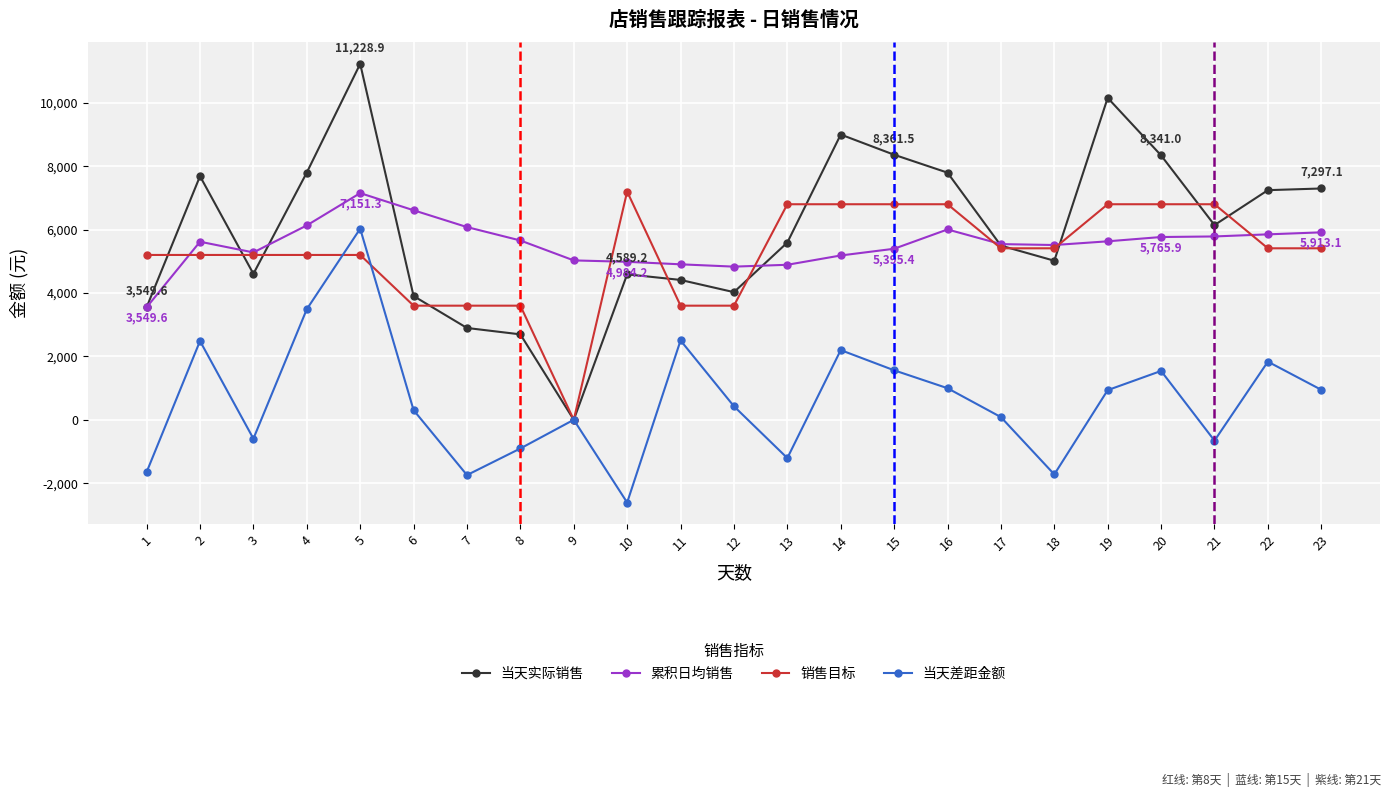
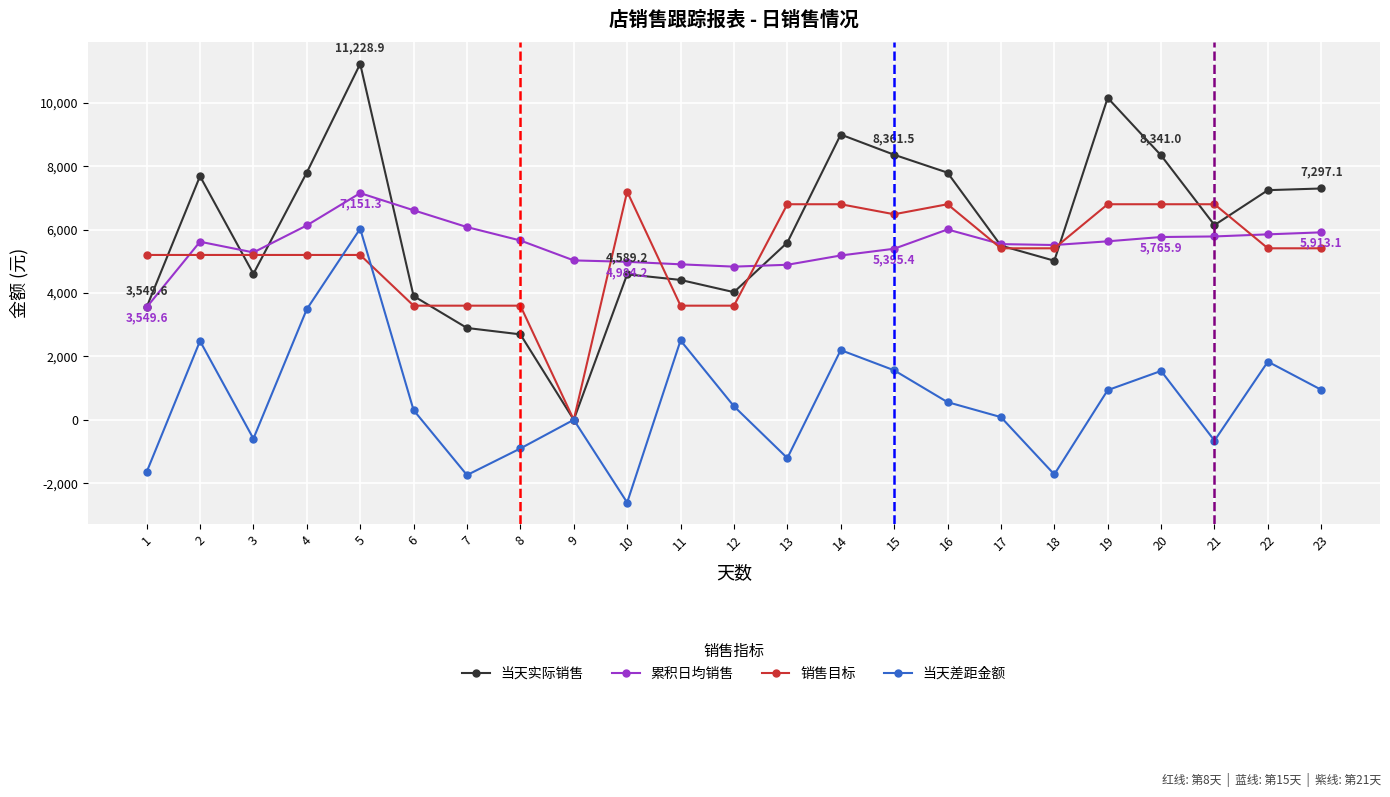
销售目标, 15: 6,800 -> 6,500
当天差距金额, 16: 1,000 -> 600
